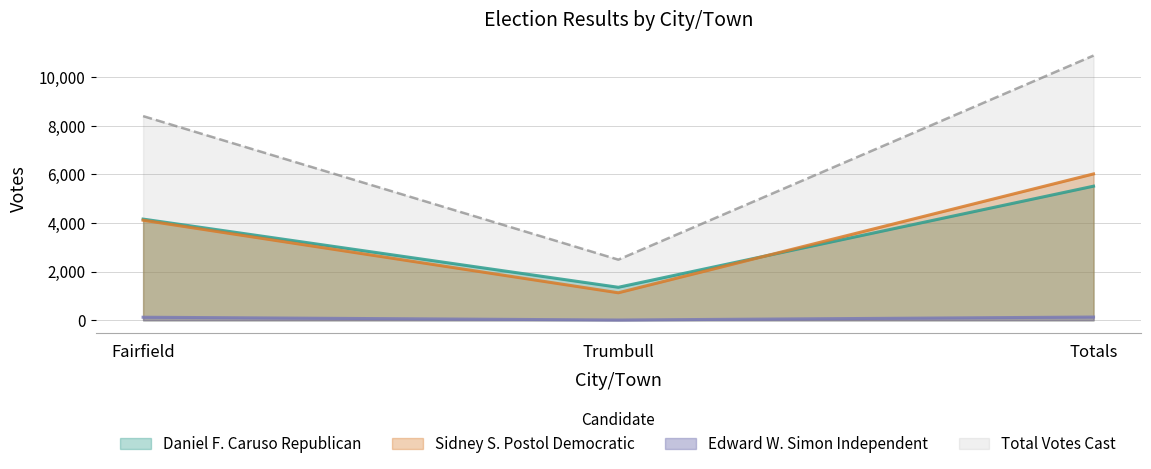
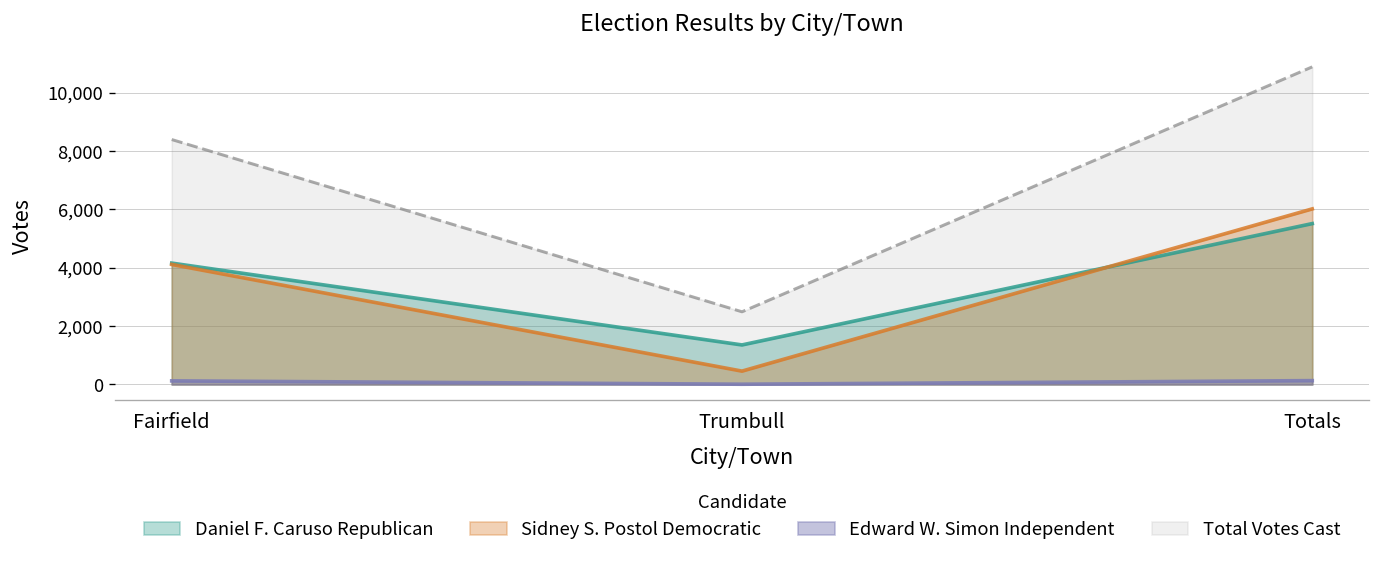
Sidney S. Postol Democratic, Trumbull: 1,100 -> 500
